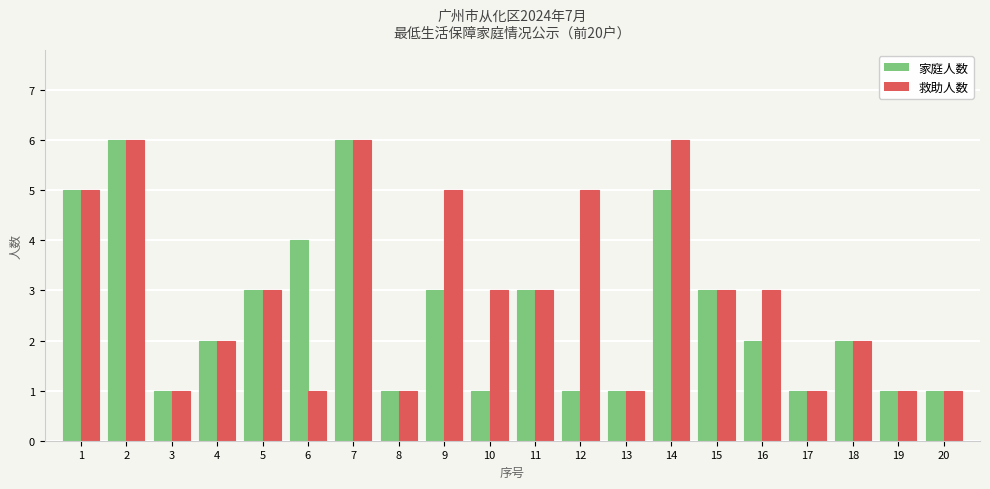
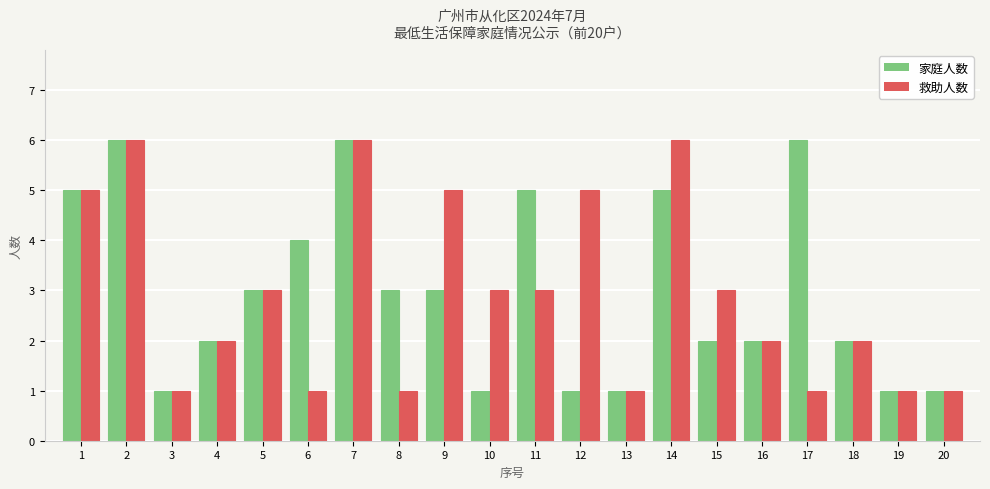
家庭人数, 8: 1 -> 3
家庭人数, 11: 3 -> 5
家庭人数, 15: 3 -> 2
救助人数, 16: 3 -> 2
家庭人数, 17: 1 -> 6
